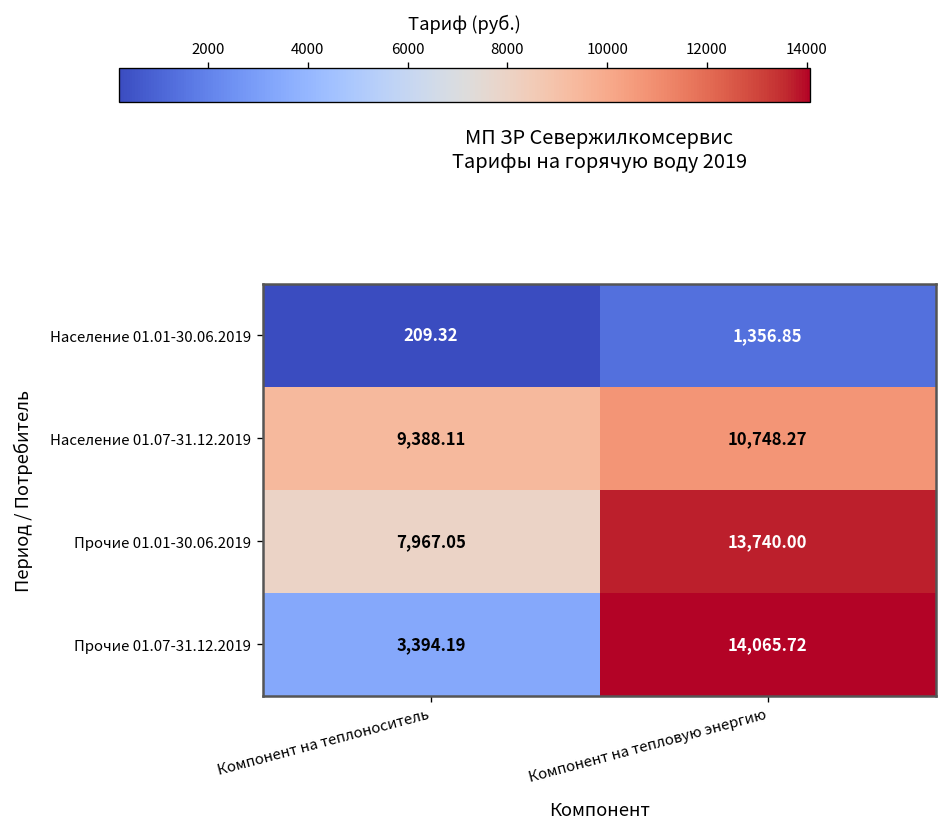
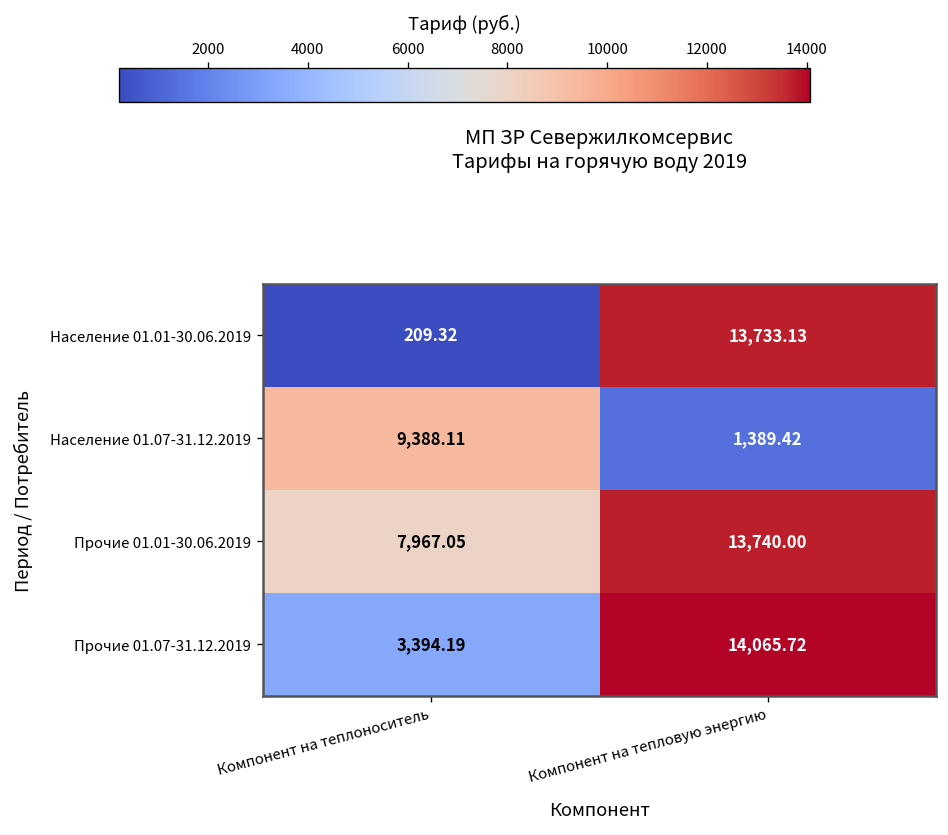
Население 01.01-30.06.2019, Компонент на тепловую энергию: 1,356.85 -> 13,733.13
Население 01.07-31.12.2019, Компонент на тепловую энергию: 10,748.27 -> 1,389.42
